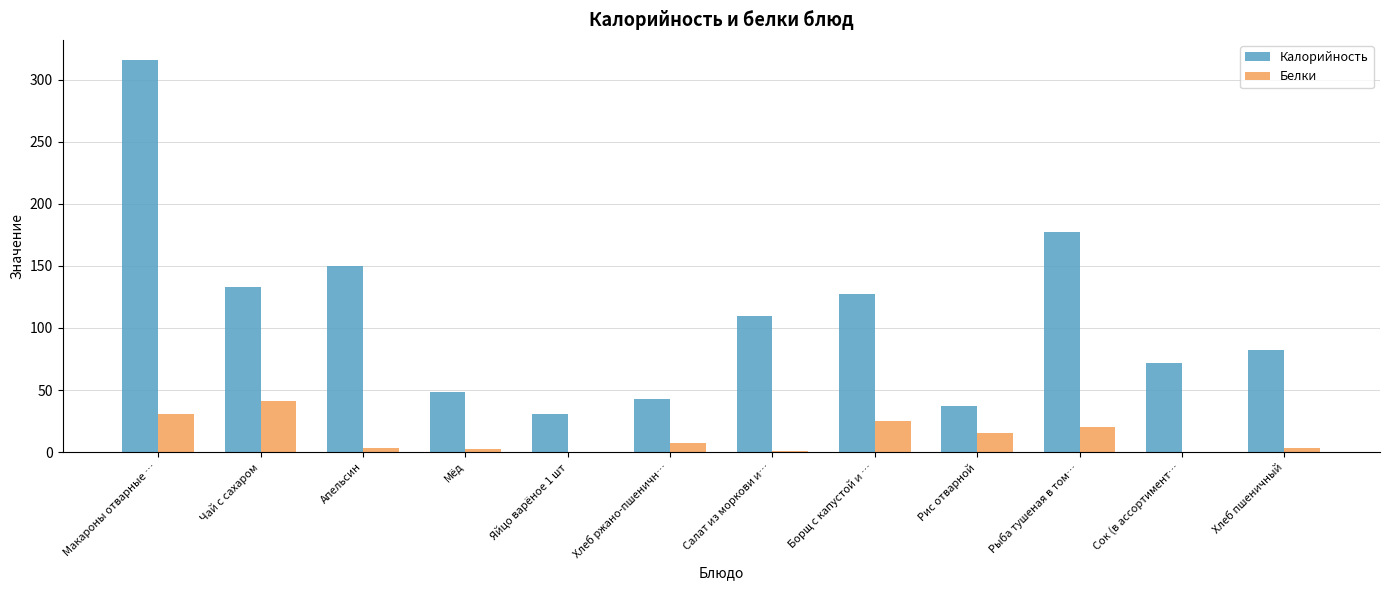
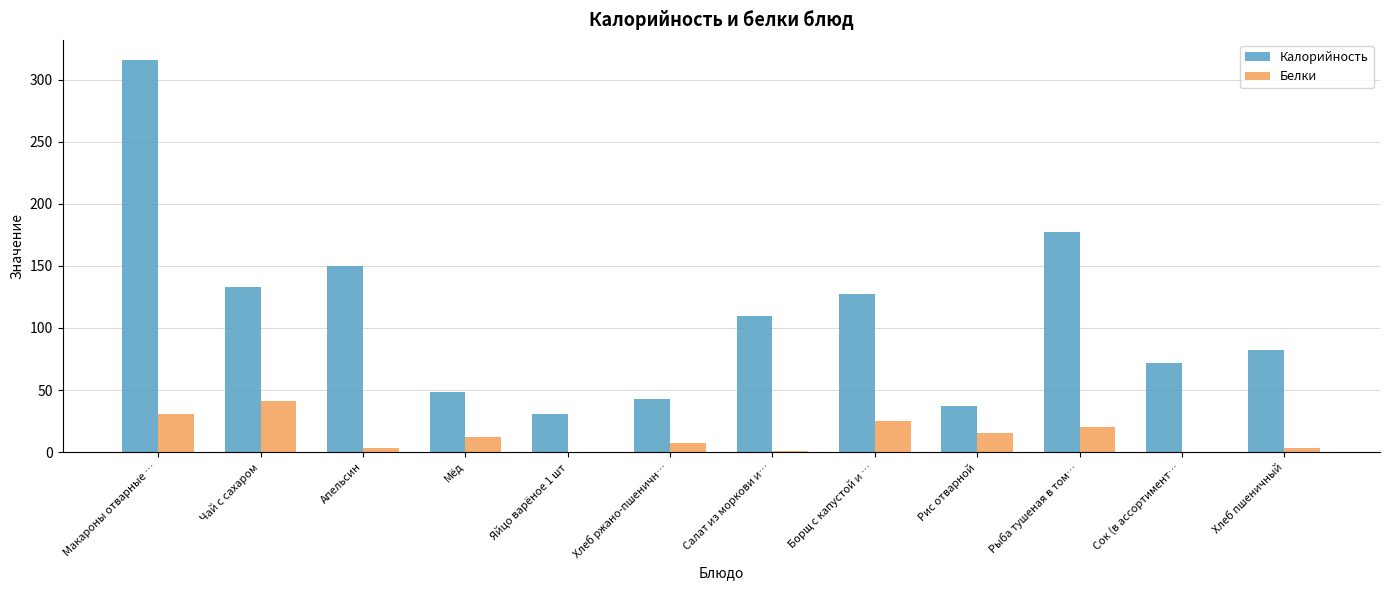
Белки, Мёд: 2 -> 12
